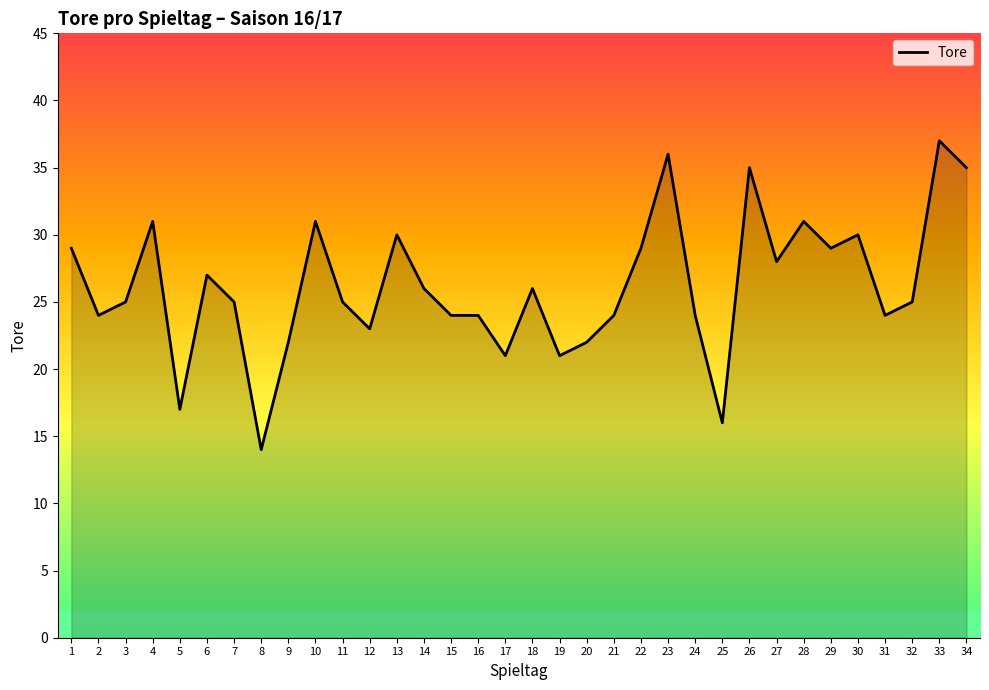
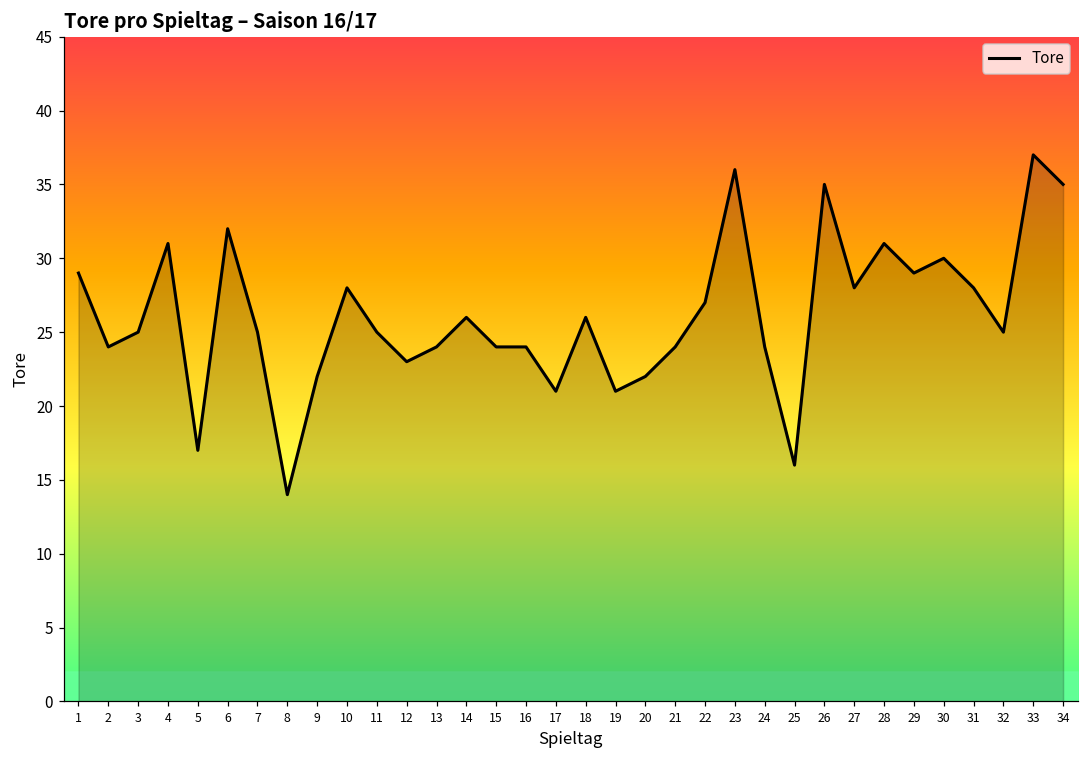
Tore, 6: 27 -> 32
Tore, 10: 31 -> 28
Tore, 13: 30 -> 24
Tore, 22: 29 -> 27
Tore, 31: 24 -> 28
